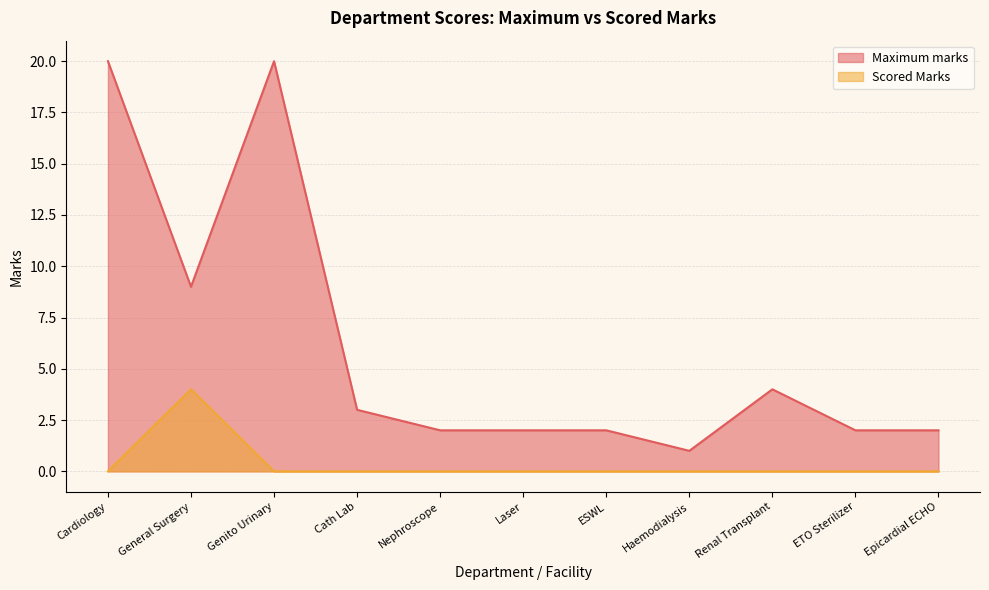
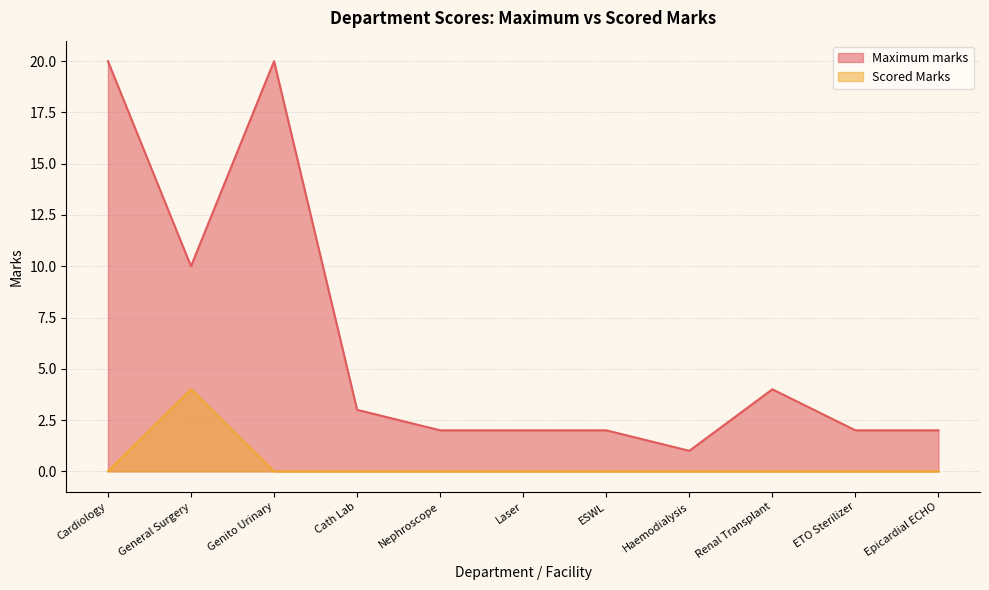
Maximum marks, General Surgery: 9 -> 10
